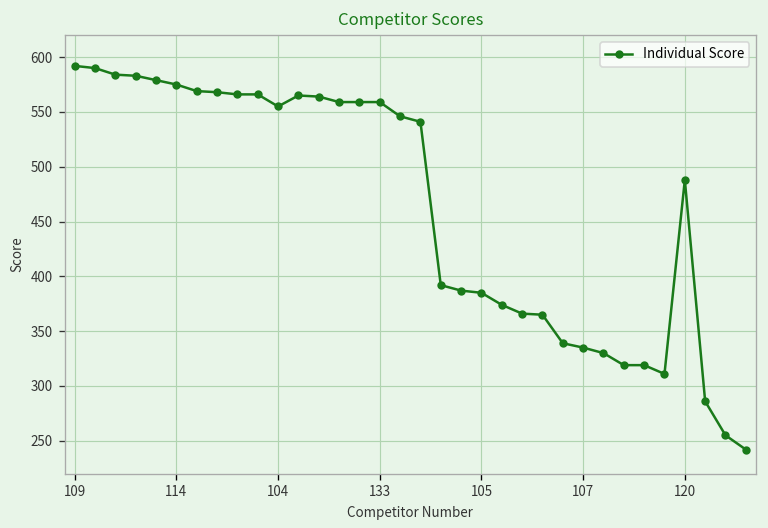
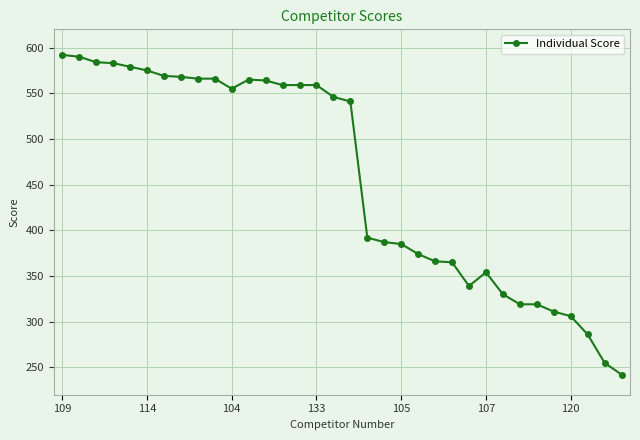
107: 340 -> 350
120: 490 -> 310
